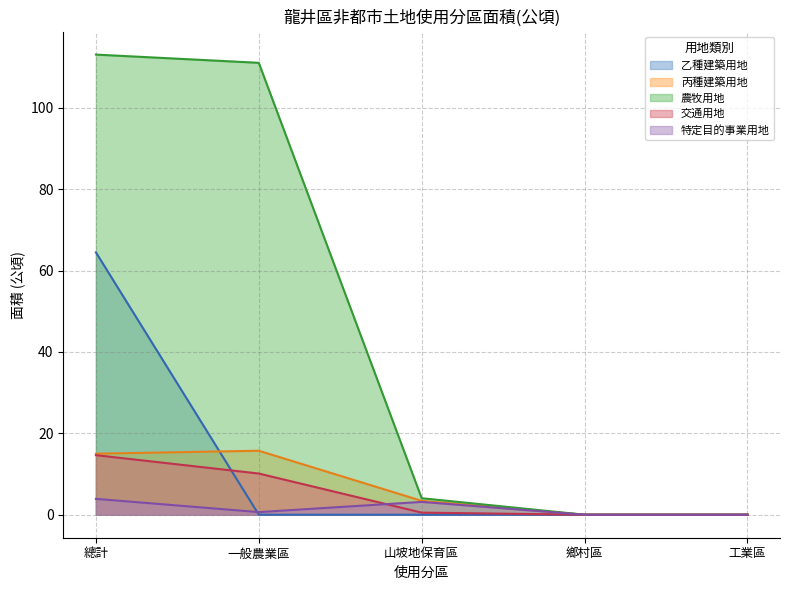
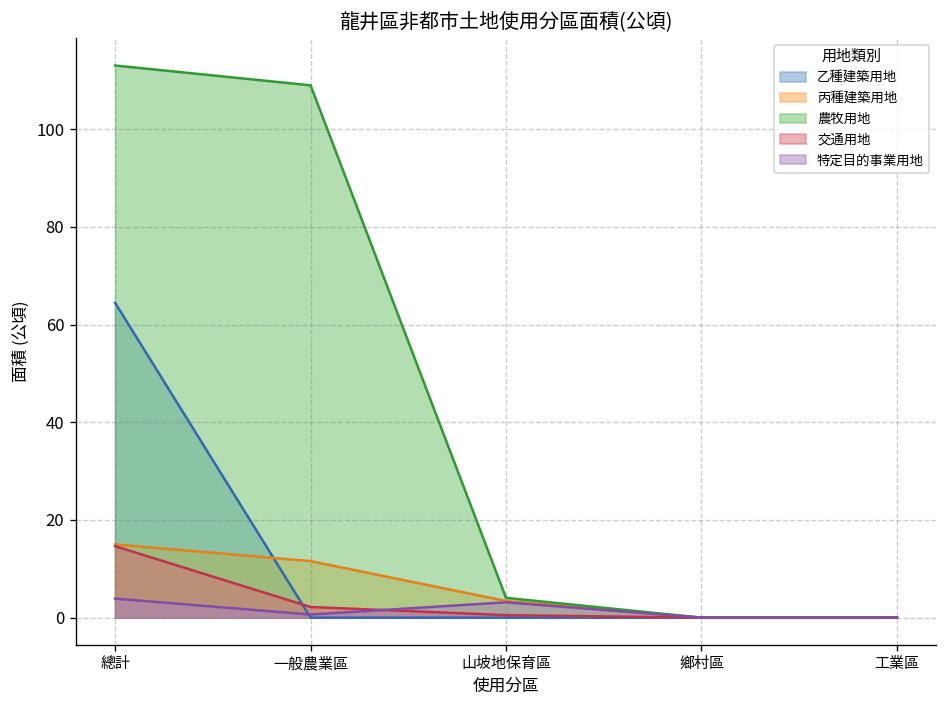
丙種建築用地, 一般農業區: 16 -> 12
農牧用地, 一般農業區: 111 -> 109
交通用地, 一般農業區: 10 -> 2
